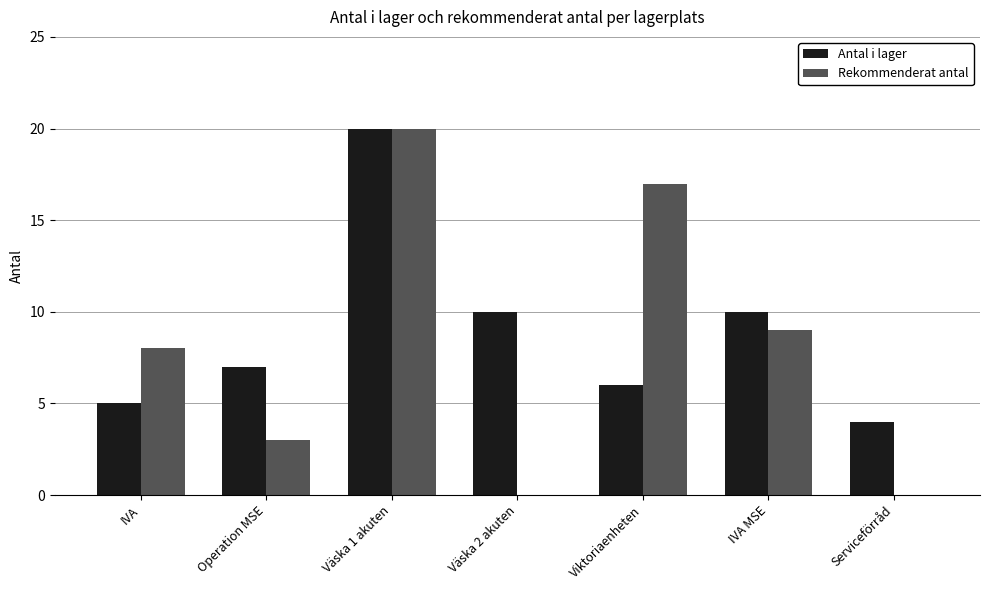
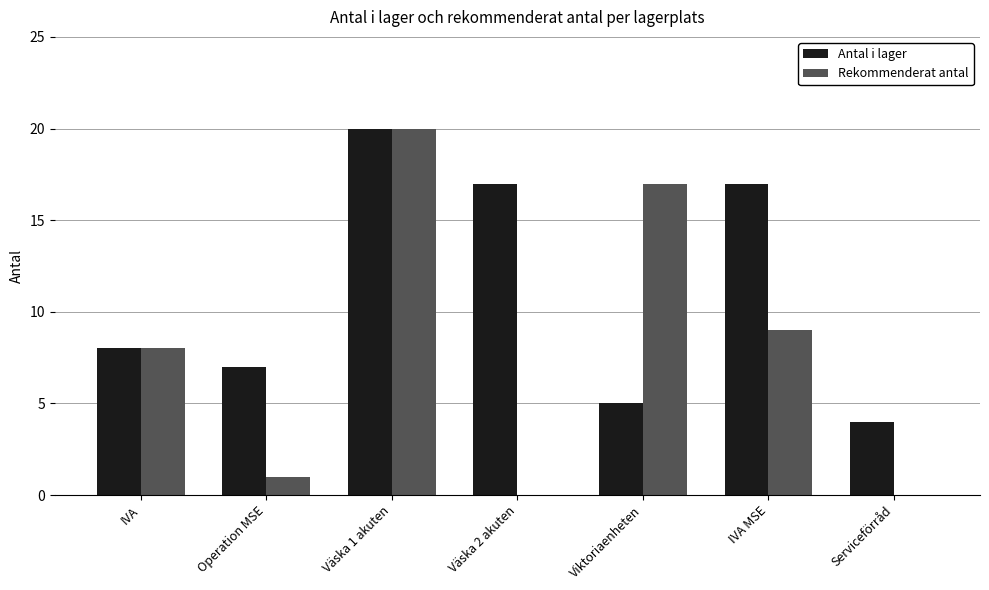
Antal i lager, IVA: 5 -> 8
Rekommenderat antal, Operation MSE: 3 -> 1
Antal i lager, Väska 2 akuten: 10 -> 17
Antal i lager, Viktoriaenheten: 6 -> 5
Antal i lager, IVA MSE: 10 -> 17
